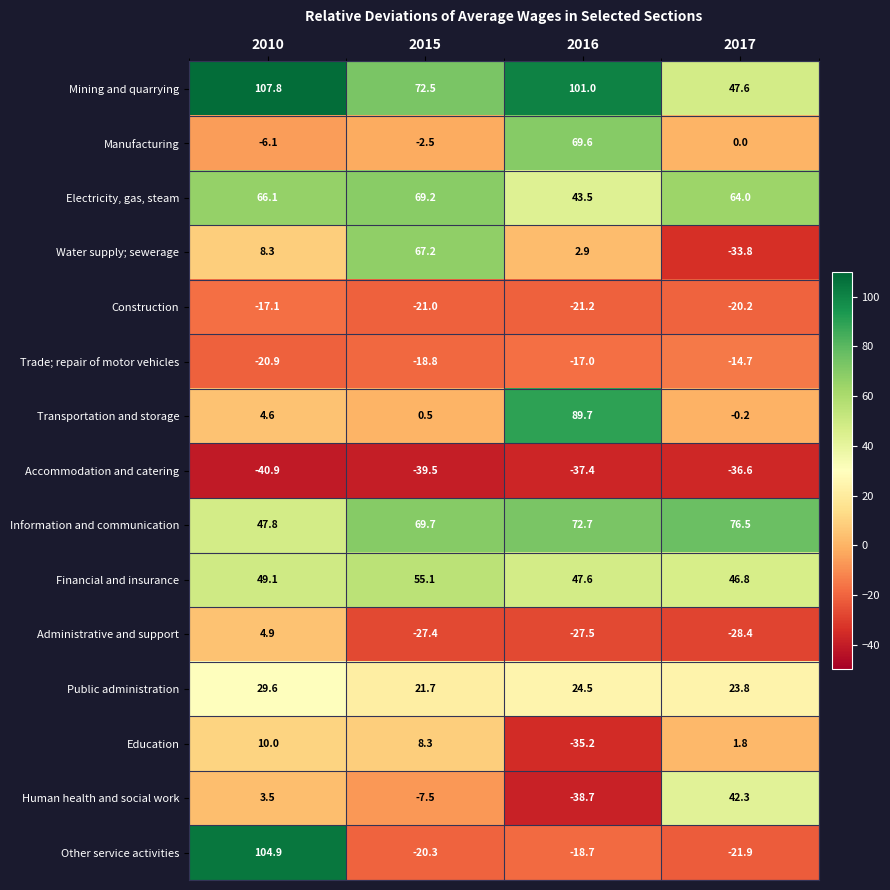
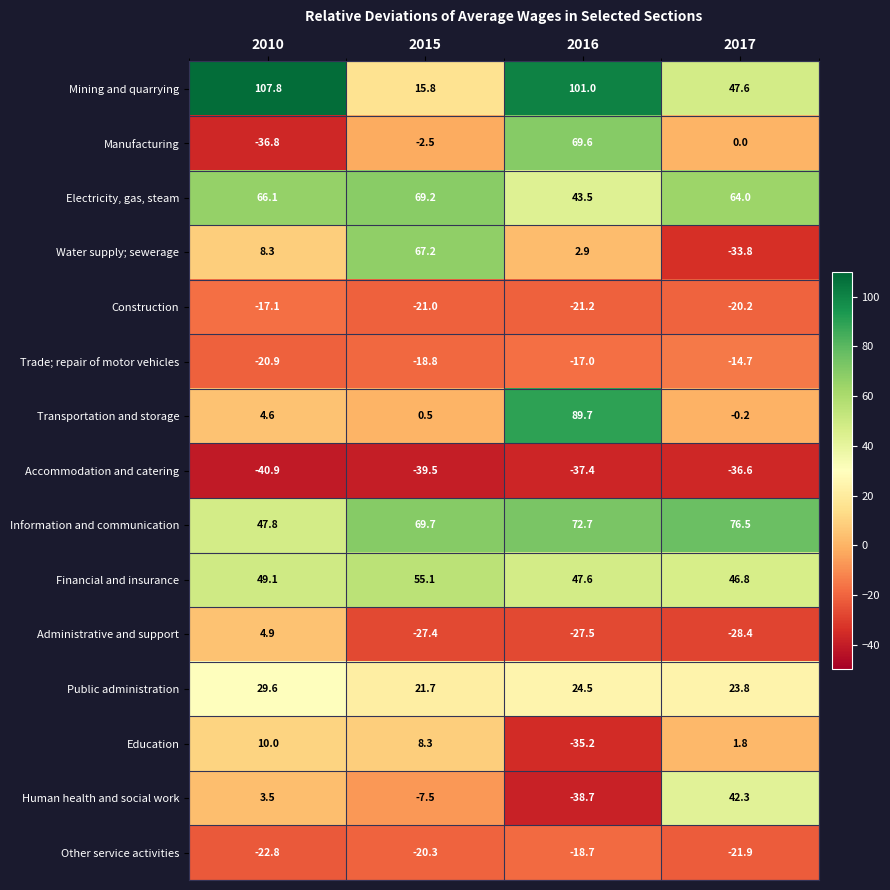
Mining and quarrying, 2015: 72.5 -> 15.8
Manufacturing, 2010: -6.1 -> -36.8
Other service activities, 2010: 104.9 -> -22.8
